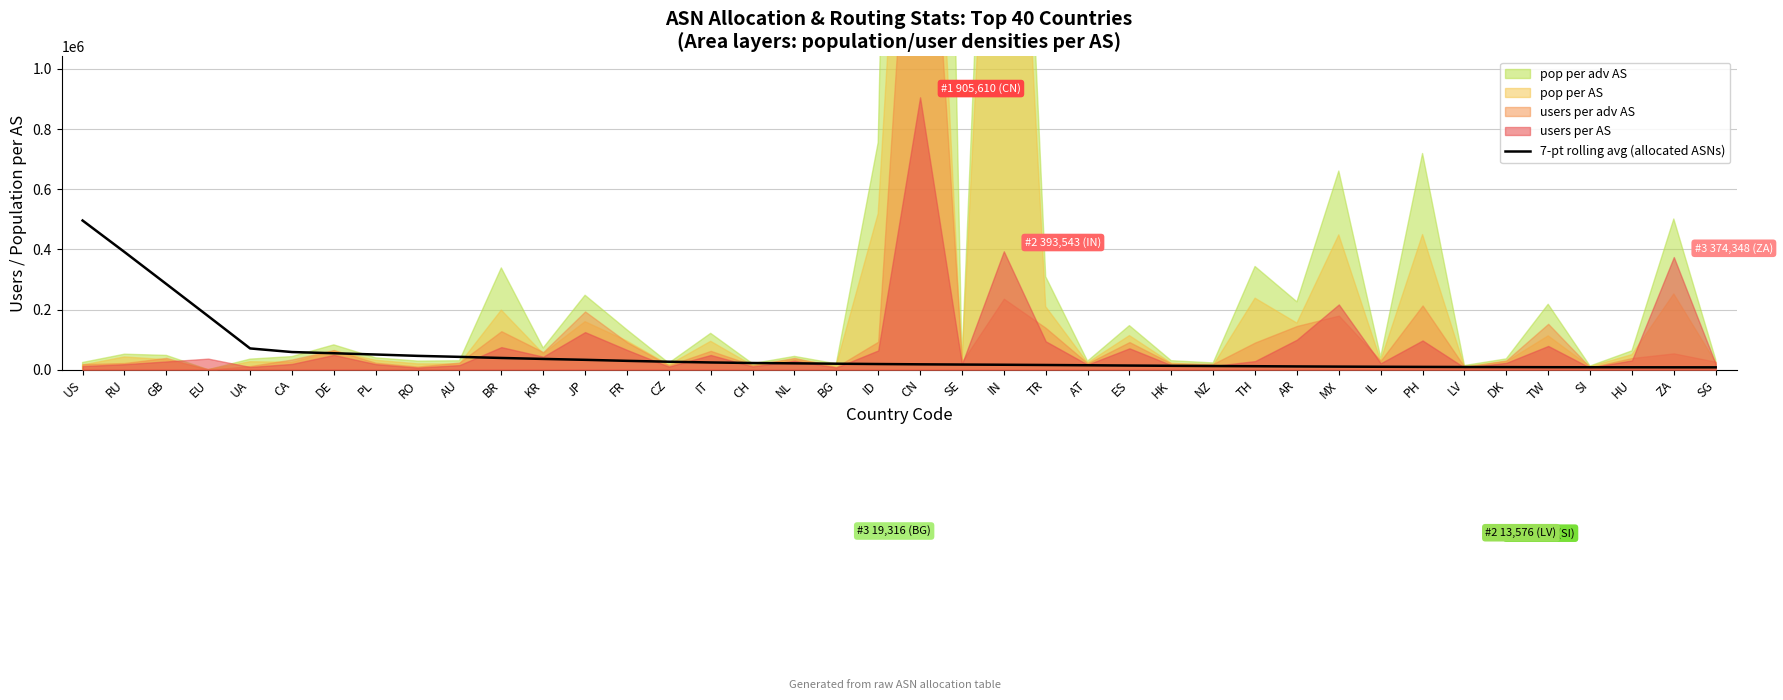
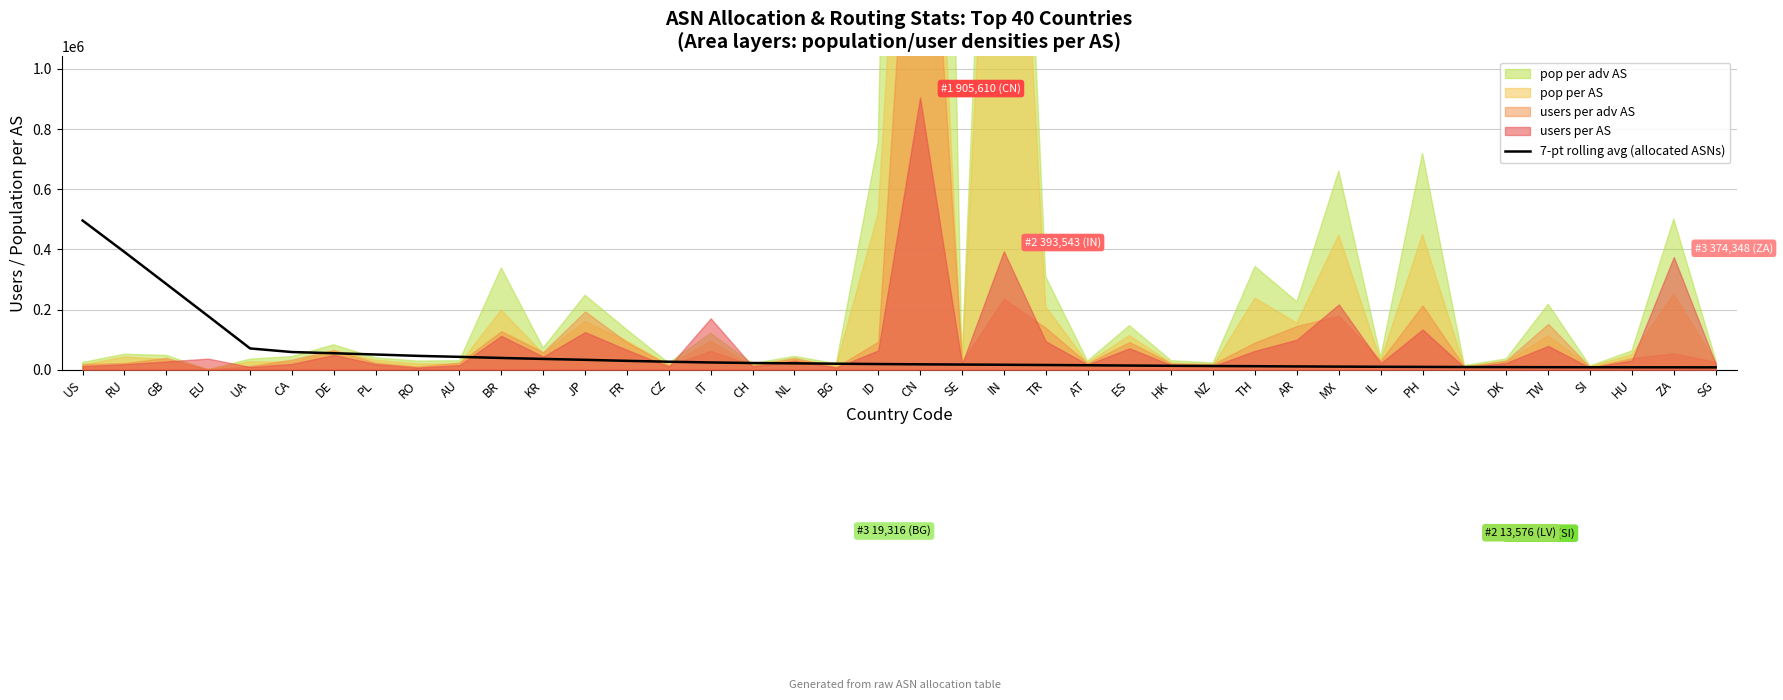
users per AS, BR: 70000 -> 110000
users per AS, IT: 50000 -> 170000
users per AS, TH: 30000 -> 60000
users per AS, PH: 100000 -> 130000
